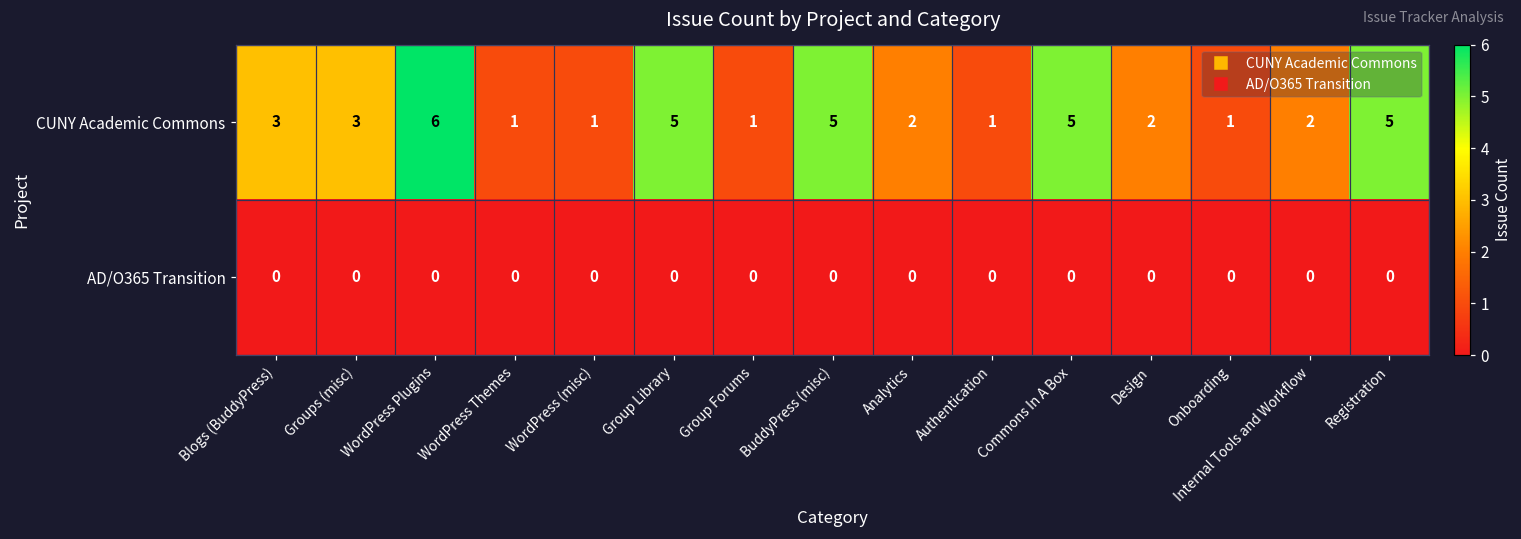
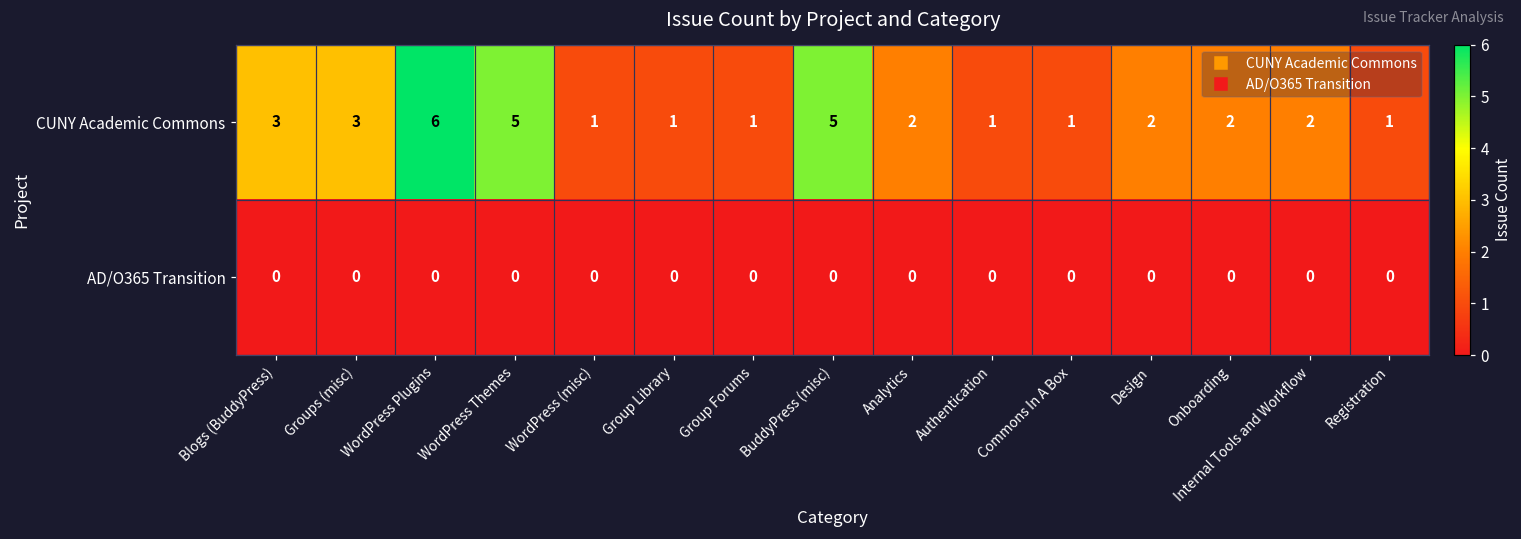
CUNY Academic Commons, WordPress Themes: 1 -> 5
CUNY Academic Commons, Group Library: 5 -> 1
CUNY Academic Commons, Commons In A Box: 5 -> 1
CUNY Academic Commons, Onboarding: 1 -> 2
CUNY Academic Commons, Registration: 5 -> 1
